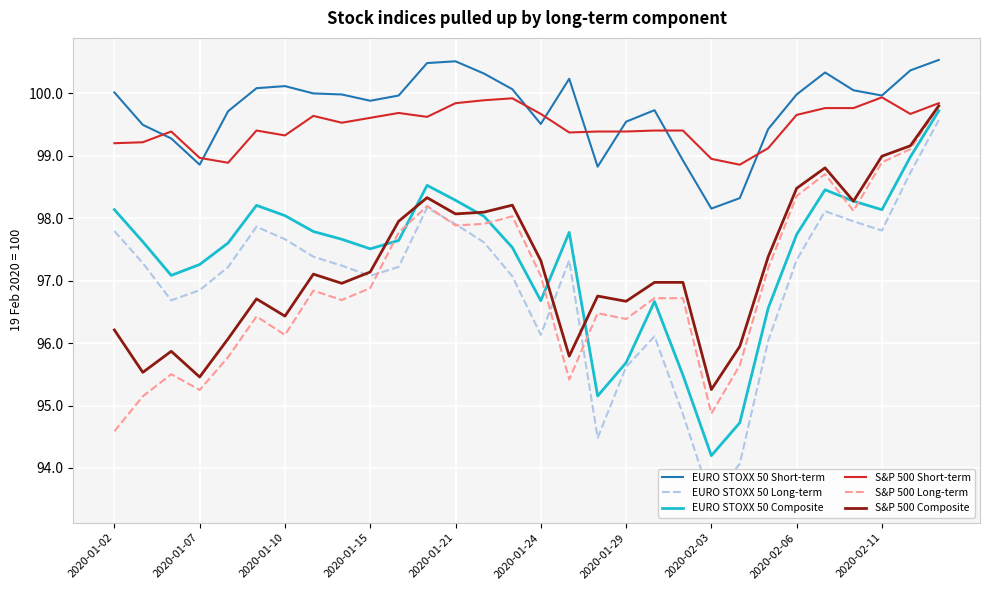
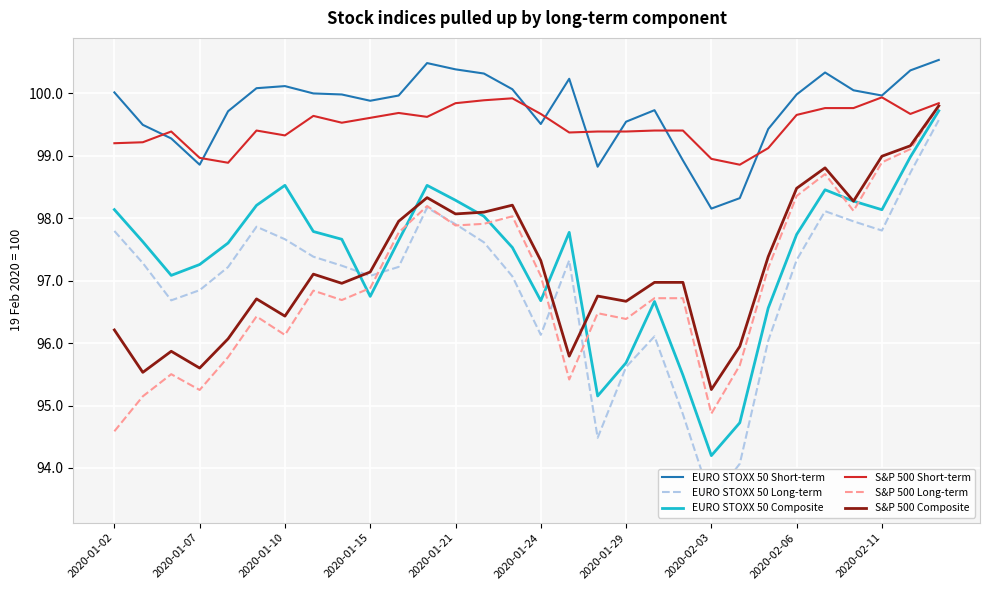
S&P 500 Composite, 2020-01-07: 95.5 -> 95.6
EURO STOXX 50 Composite, 2020-01-10: 98.0 -> 98.5
EURO STOXX 50 Composite, 2020-01-15: 97.5 -> 96.7
EURO STOXX 50 Short-term, 2020-01-21: 100.5 -> 100.4
